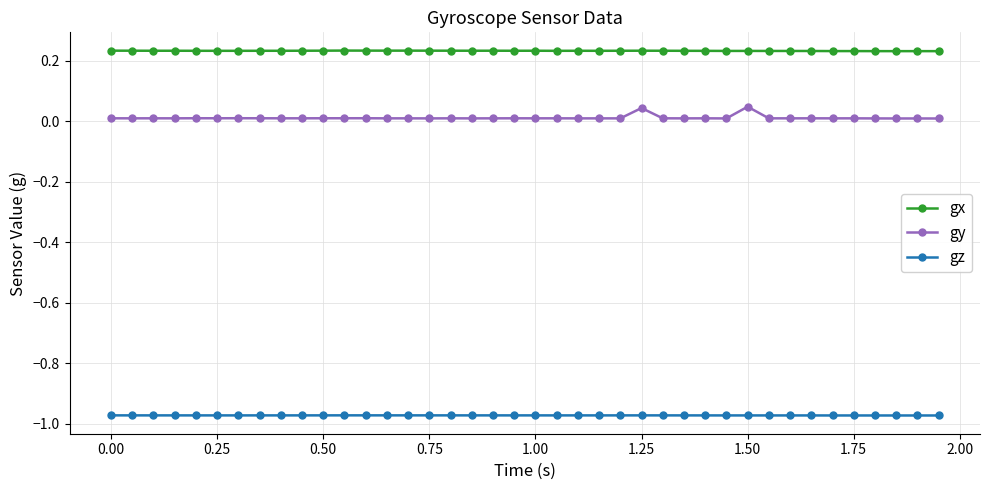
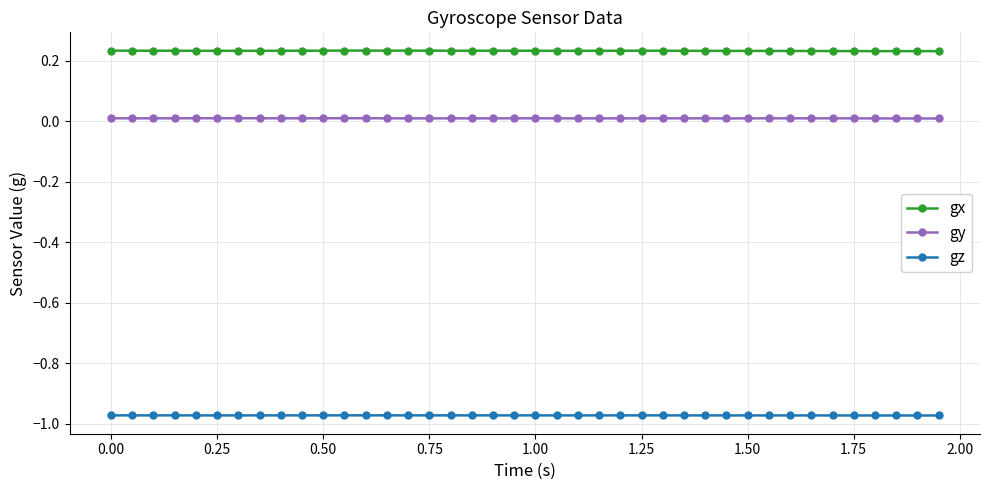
gy, 1.25: 0.04 -> 0.01
gy, 1.50: 0.05 -> 0.01
